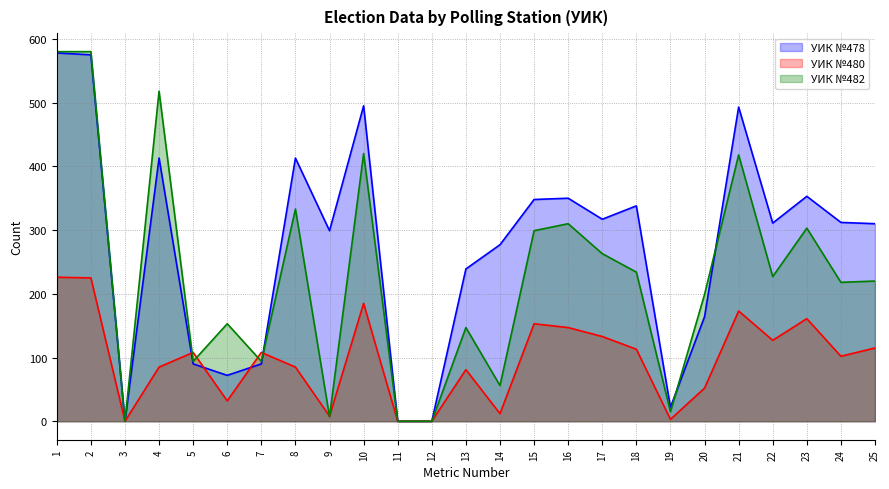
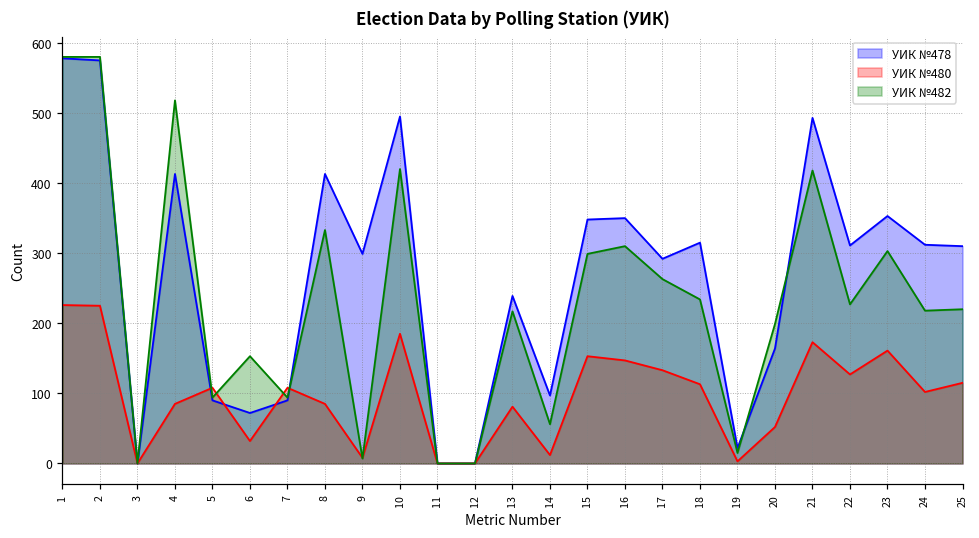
УИК №482, 13: 150 -> 220
УИК №478, 14: 280 -> 100
УИК №478, 17: 320 -> 290
УИК №478, 18: 340 -> 320
